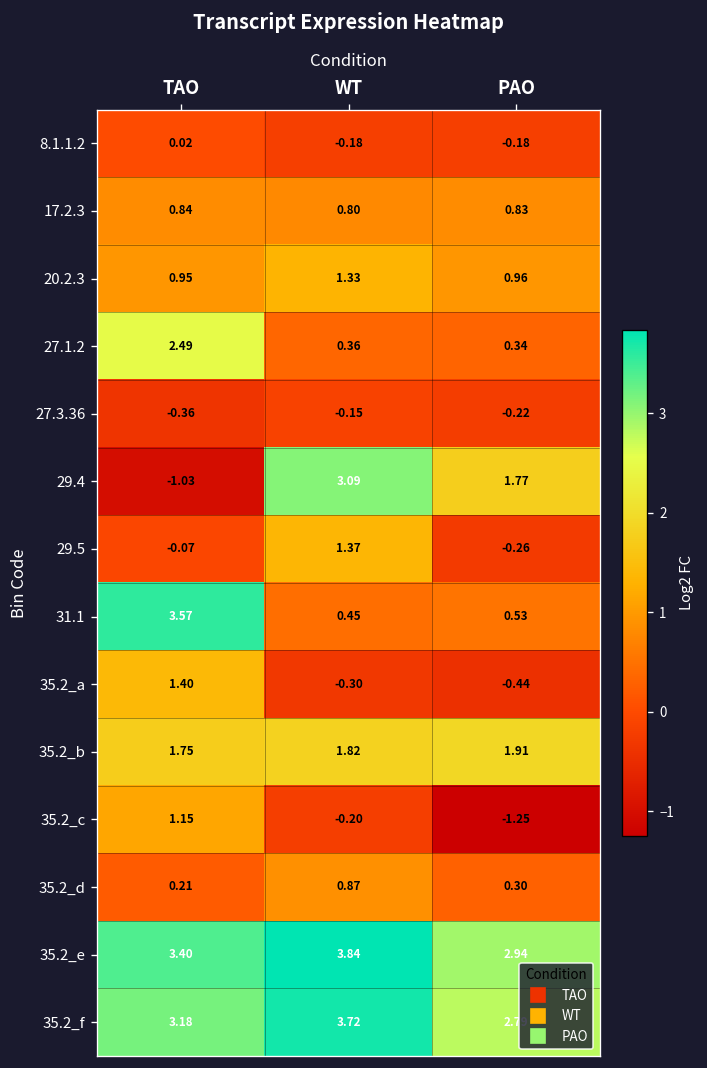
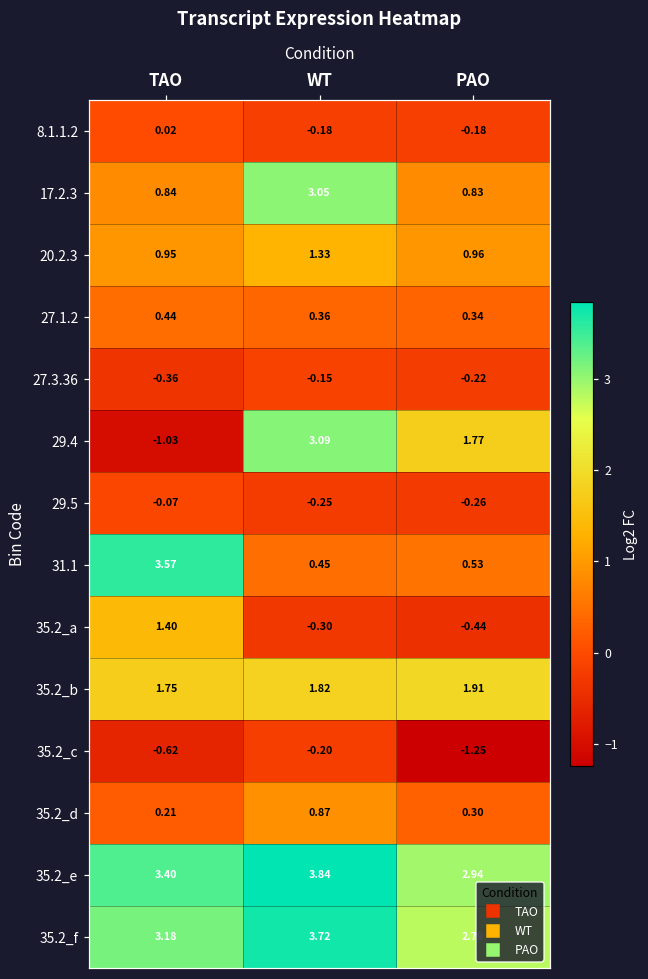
17.2.3, WT: 0.80 -> 3.05
27.1.2, TAO: 2.49 -> 0.44
29.5, WT: 1.37 -> -0.25
35.2_c, TAO: 1.15 -> -0.62
